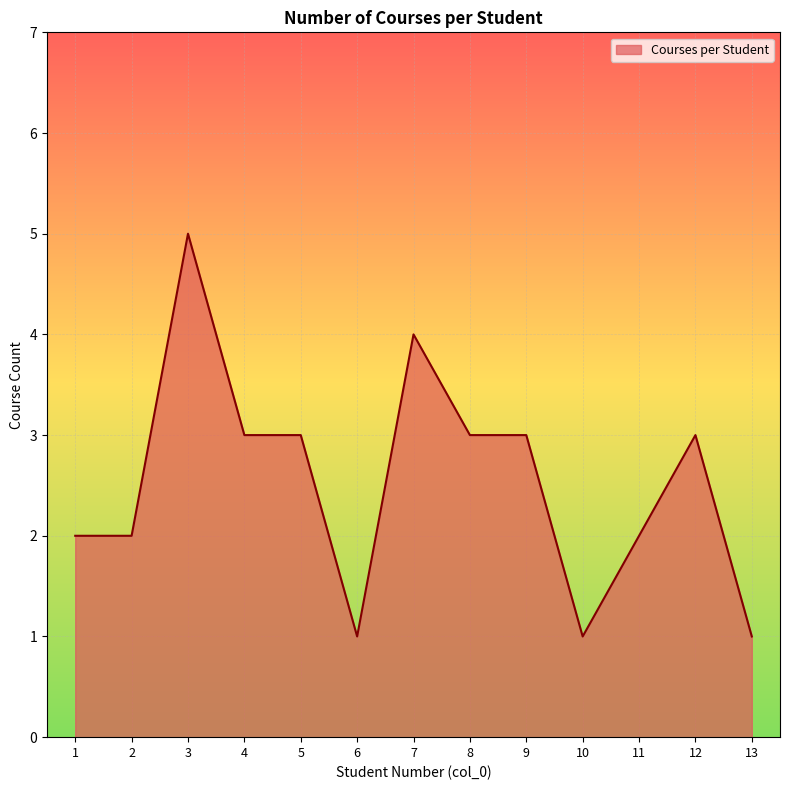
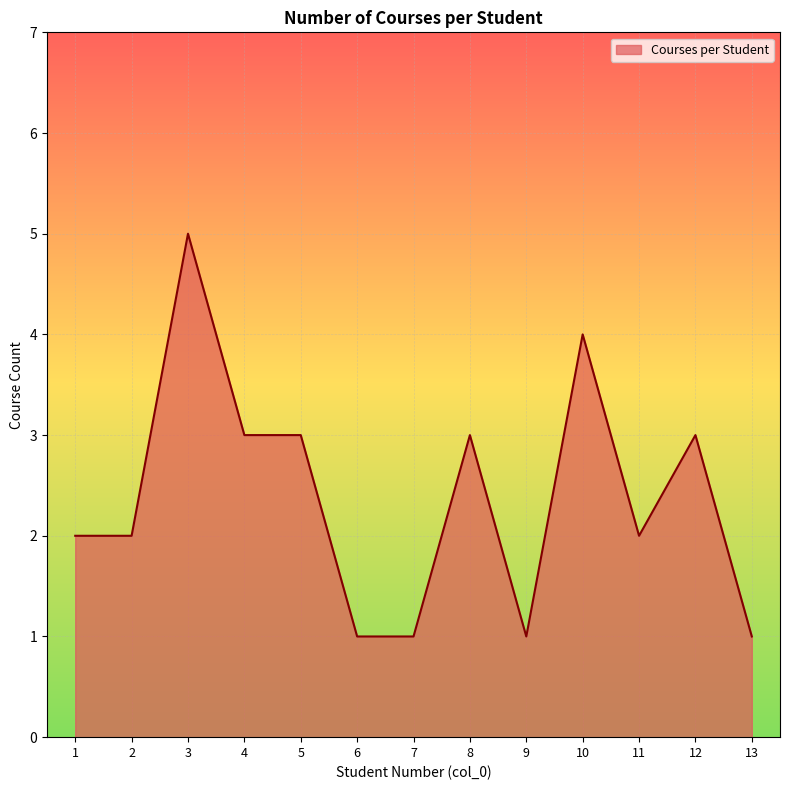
Courses per Student, 7: 4 -> 1
Courses per Student, 9: 3 -> 1
Courses per Student, 10: 1 -> 4
